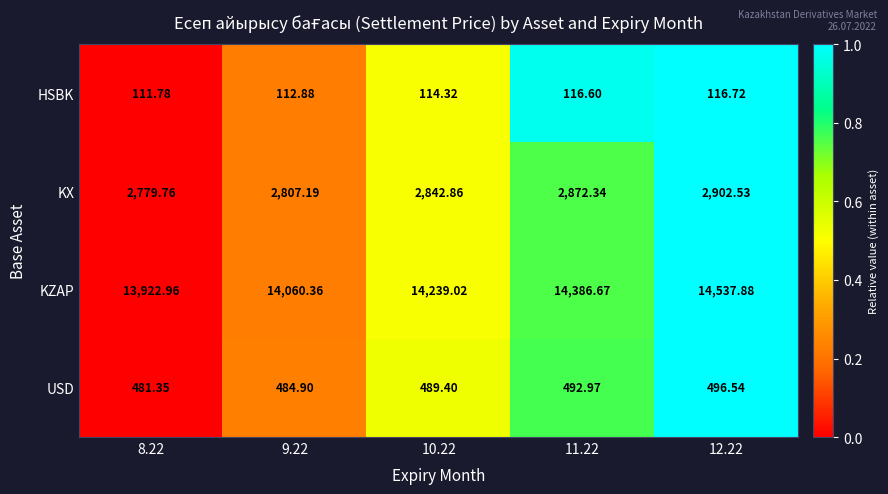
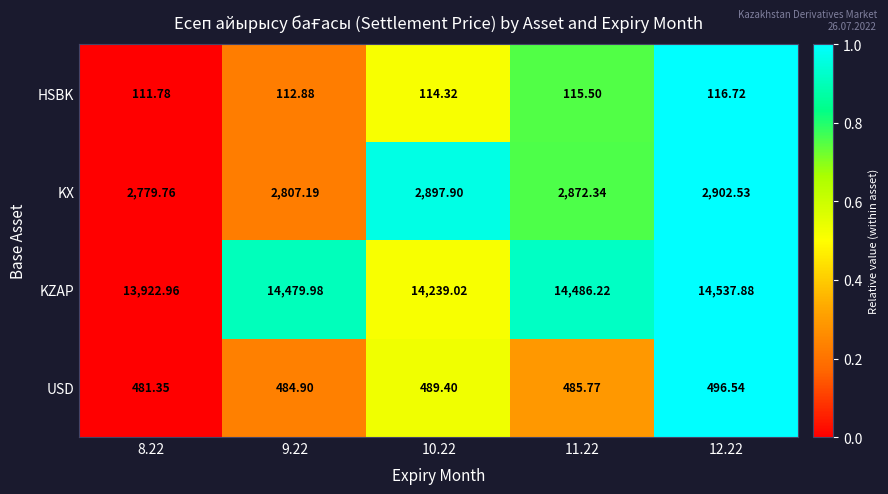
HSBK, 11.22: 116.60 -> 115.50
KX, 10.22: 2,842.86 -> 2,897.90
KZAP, 9.22: 14,060.36 -> 14,479.98
KZAP, 11.22: 14,386.67 -> 14,486.22
USD, 11.22: 492.97 -> 485.77
